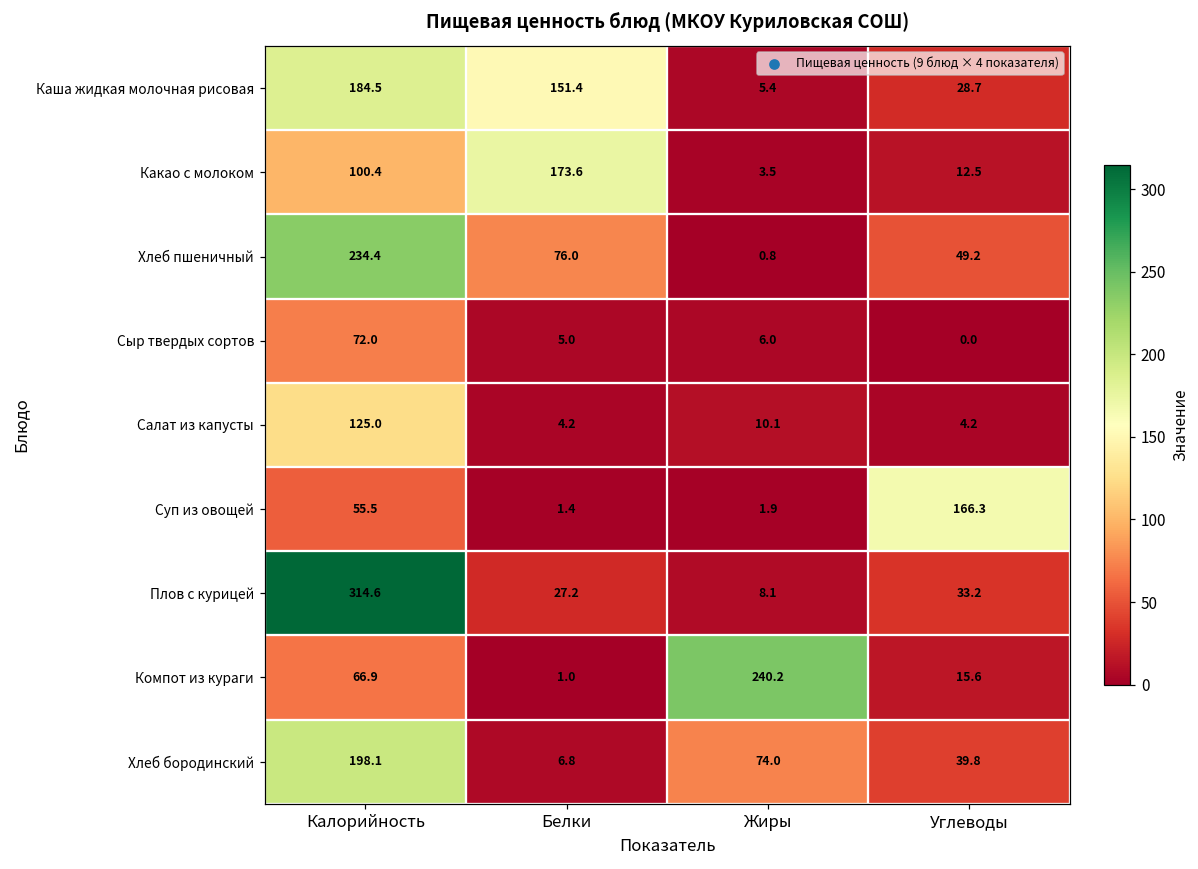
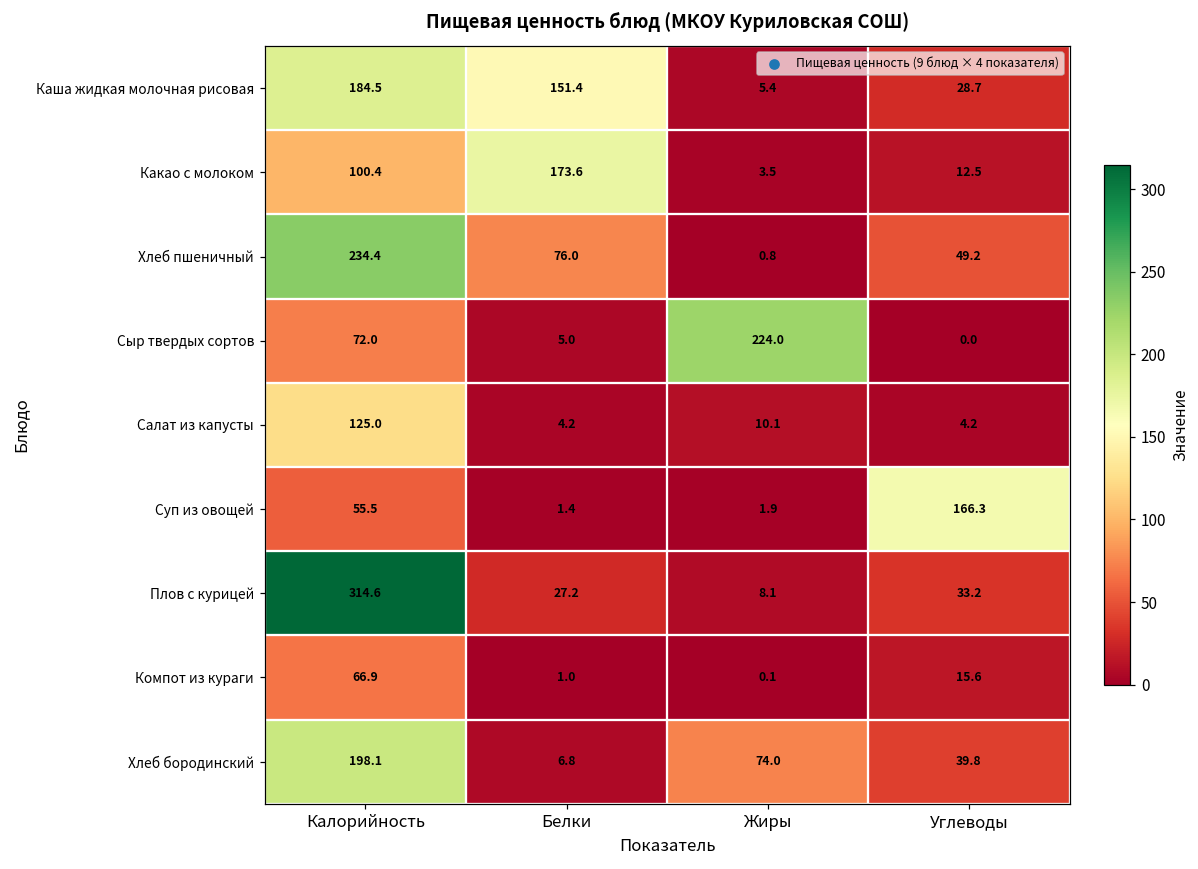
Сыр твердых сортов, Жиры: 6.0 -> 224.0
Компот из кураги, Жиры: 240.2 -> 0.1
